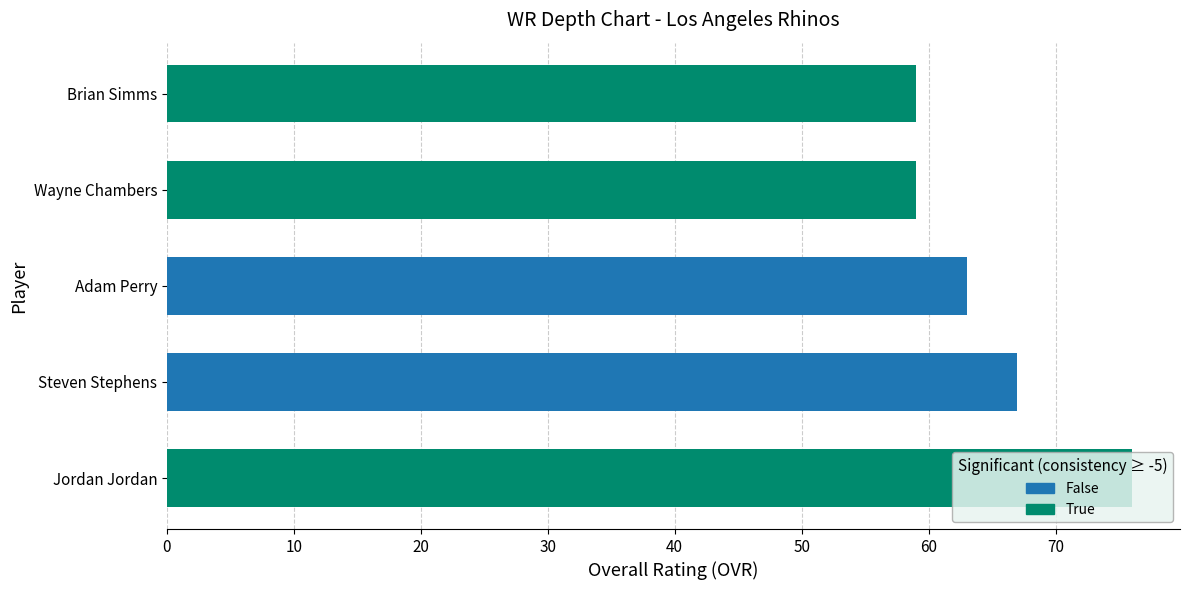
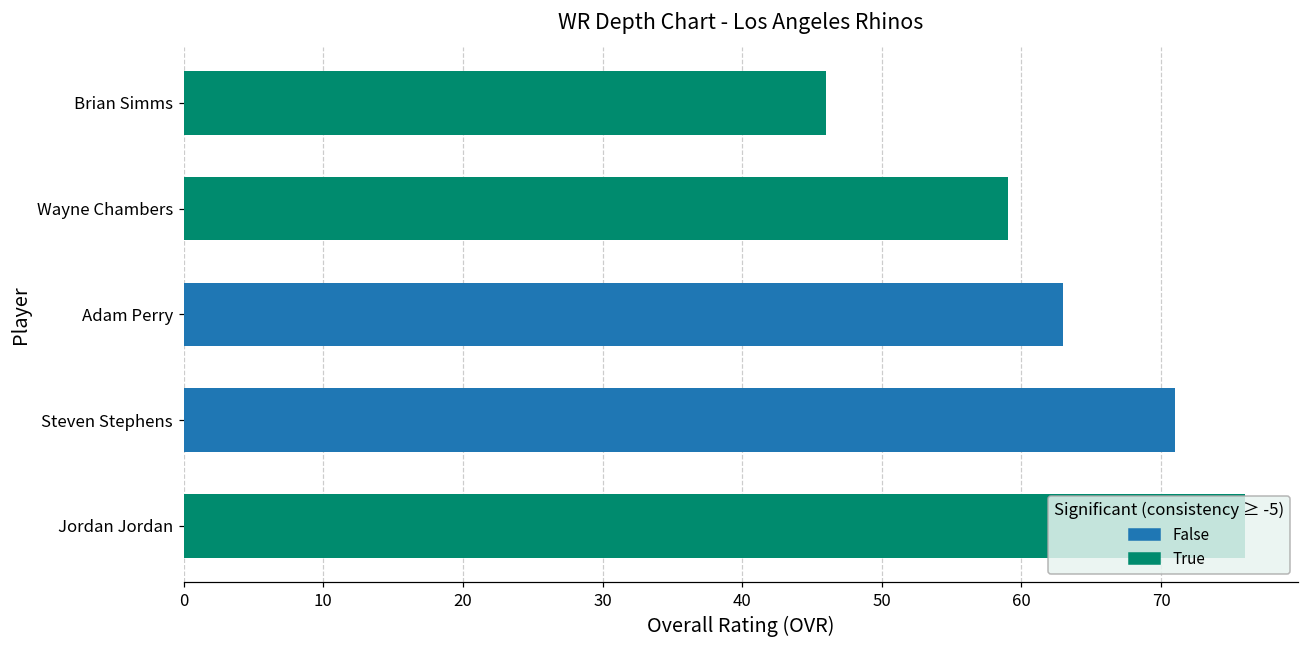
Brian Simms: 59 -> 46
Steven Stephens: 67 -> 71
